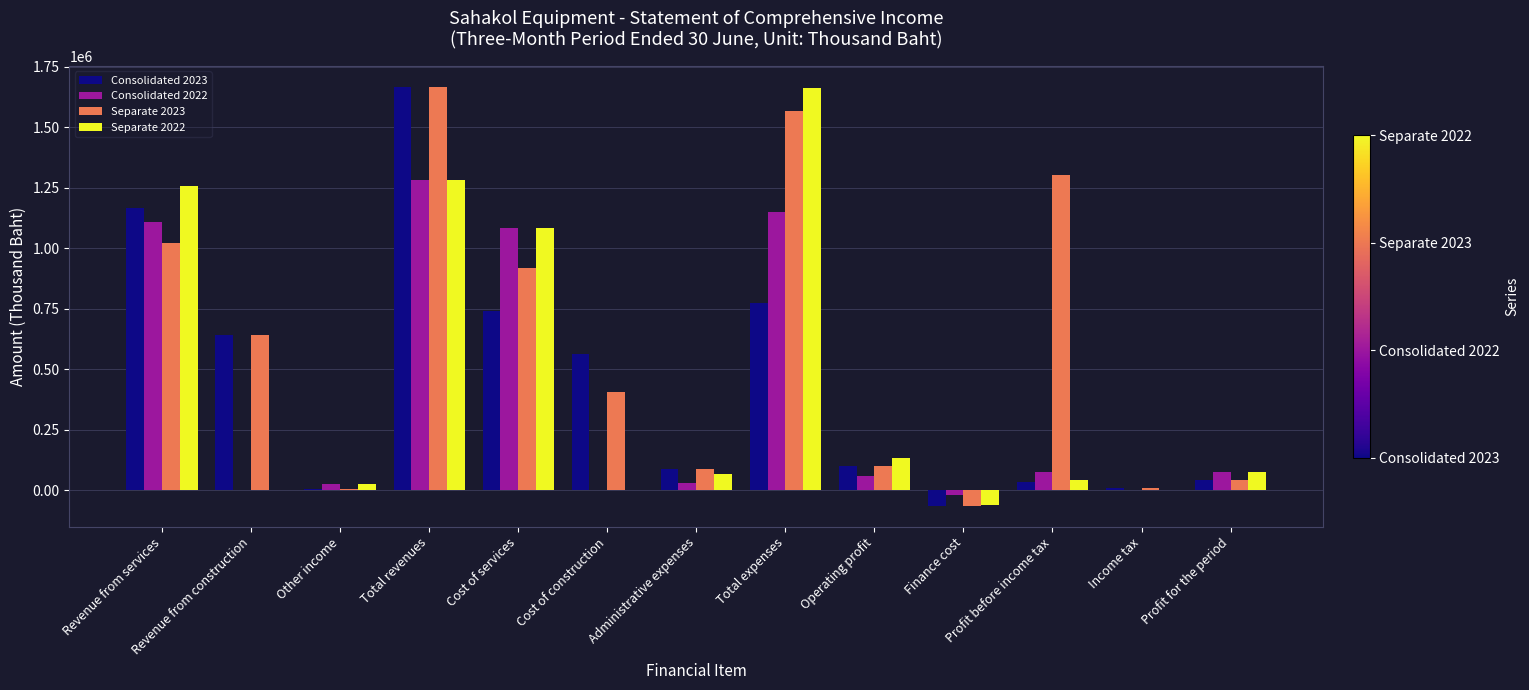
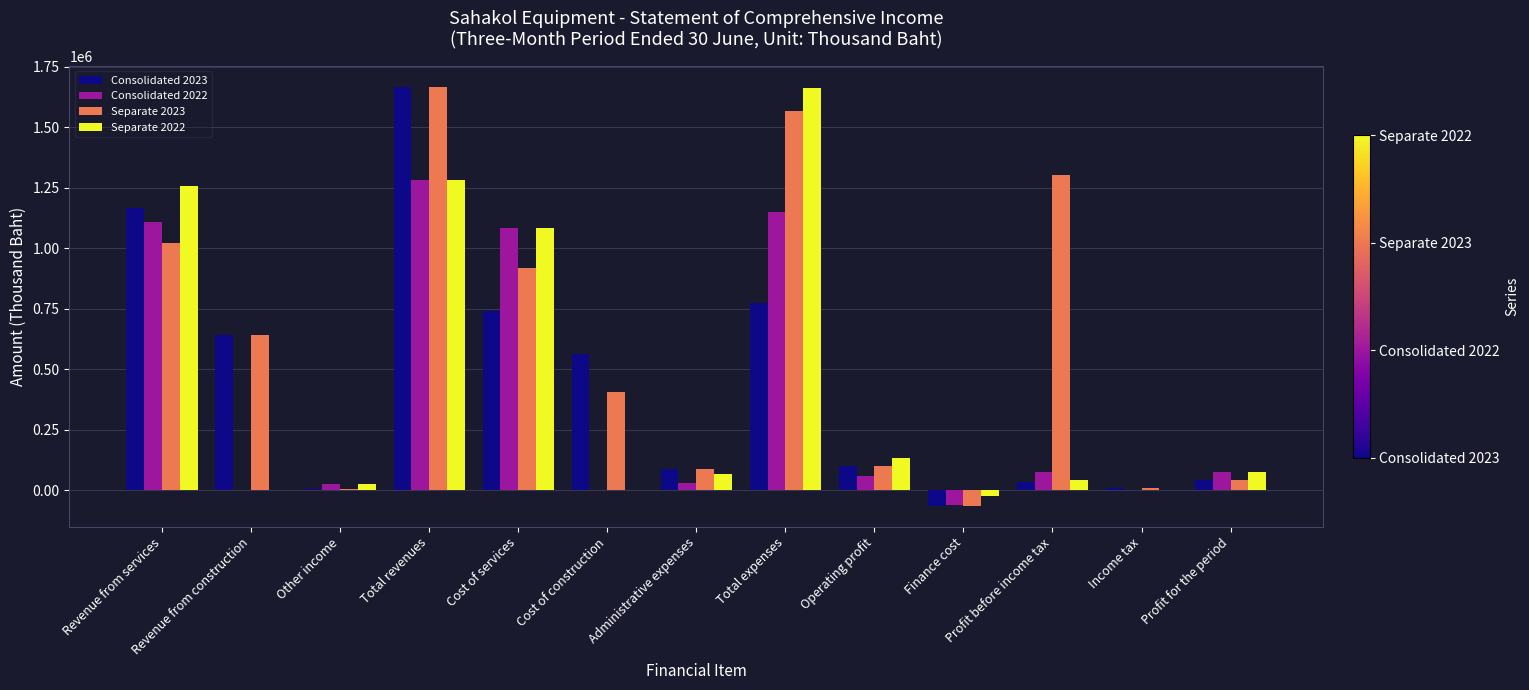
Consolidated 2022, Finance cost: -20000 -> -60000
Separate 2022, Finance cost: -60000 -> -30000
